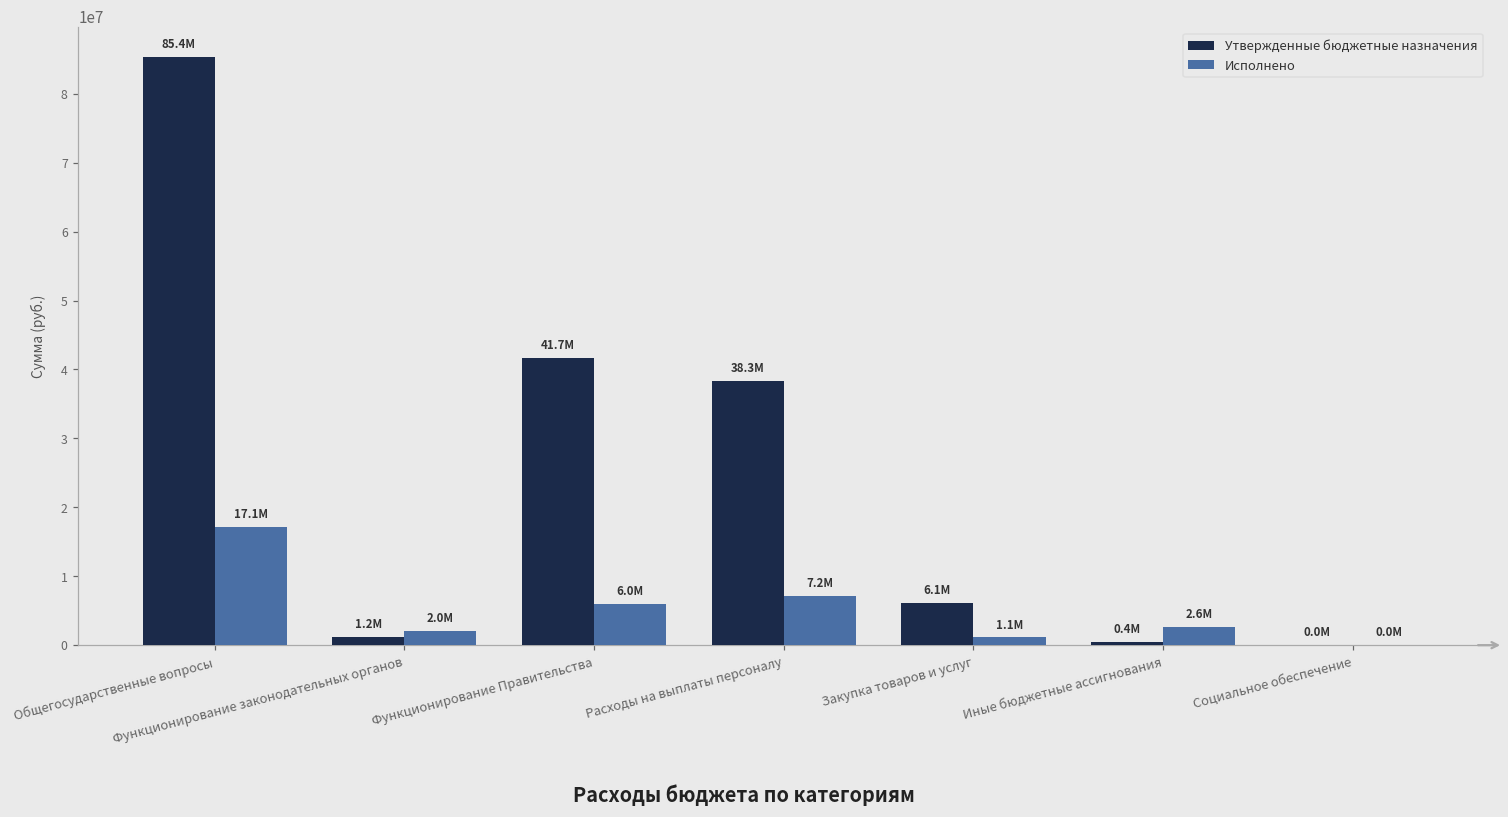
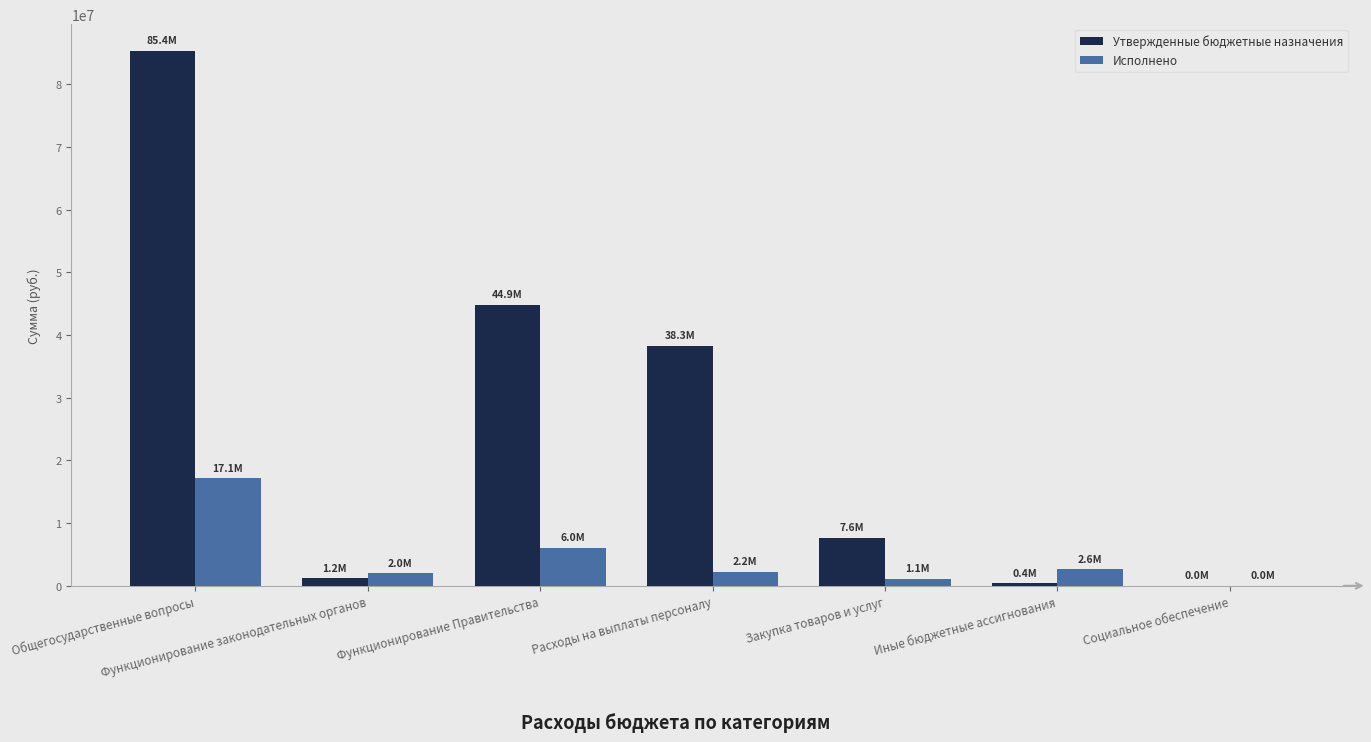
Утвержденные бюджетные назначения, Функционирование Правительства: 41.7M -> 44.9M
Исполнено, Расходы на выплаты персоналу: 7.2M -> 2.2M
Утвержденные бюджетные назначения, Закупка товаров и услуг: 6.1M -> 7.6M
